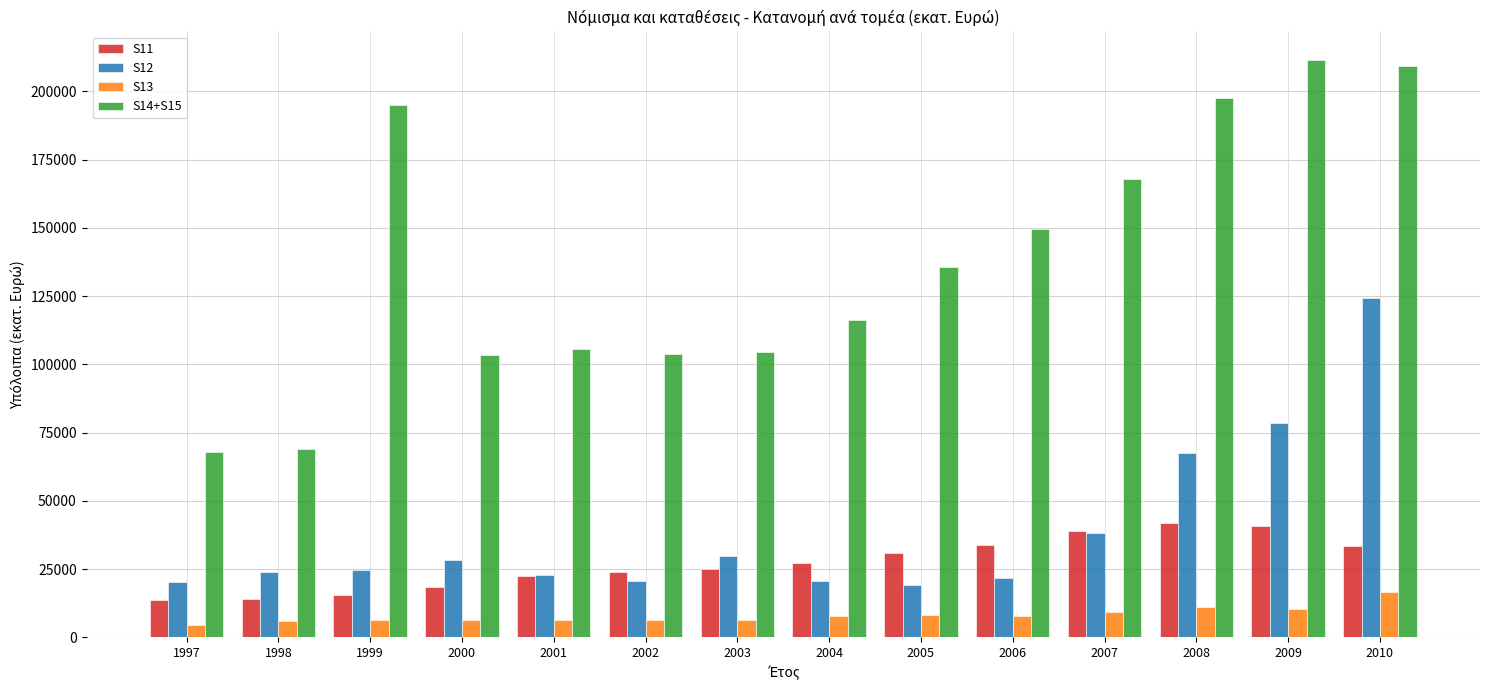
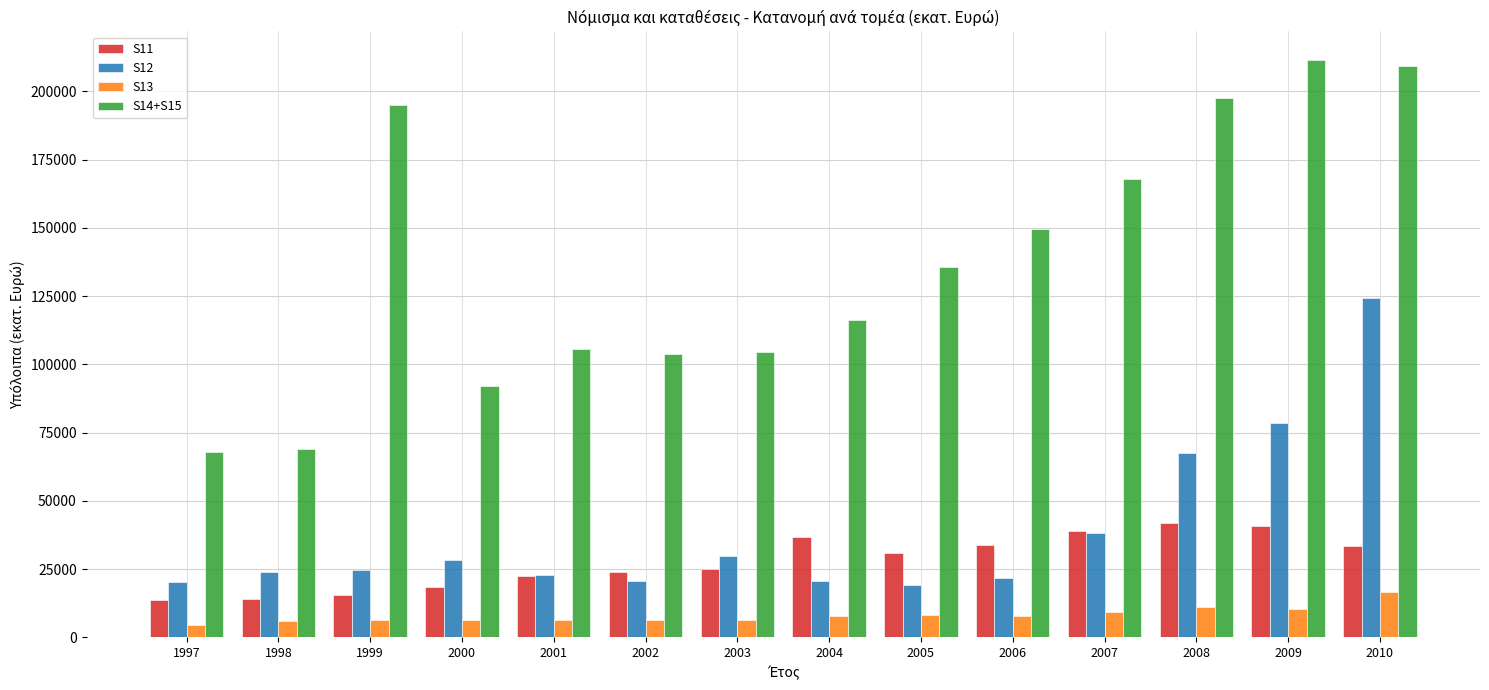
S14+S15, 2000: 103000 -> 92000
S11, 2004: 27000 -> 37000
